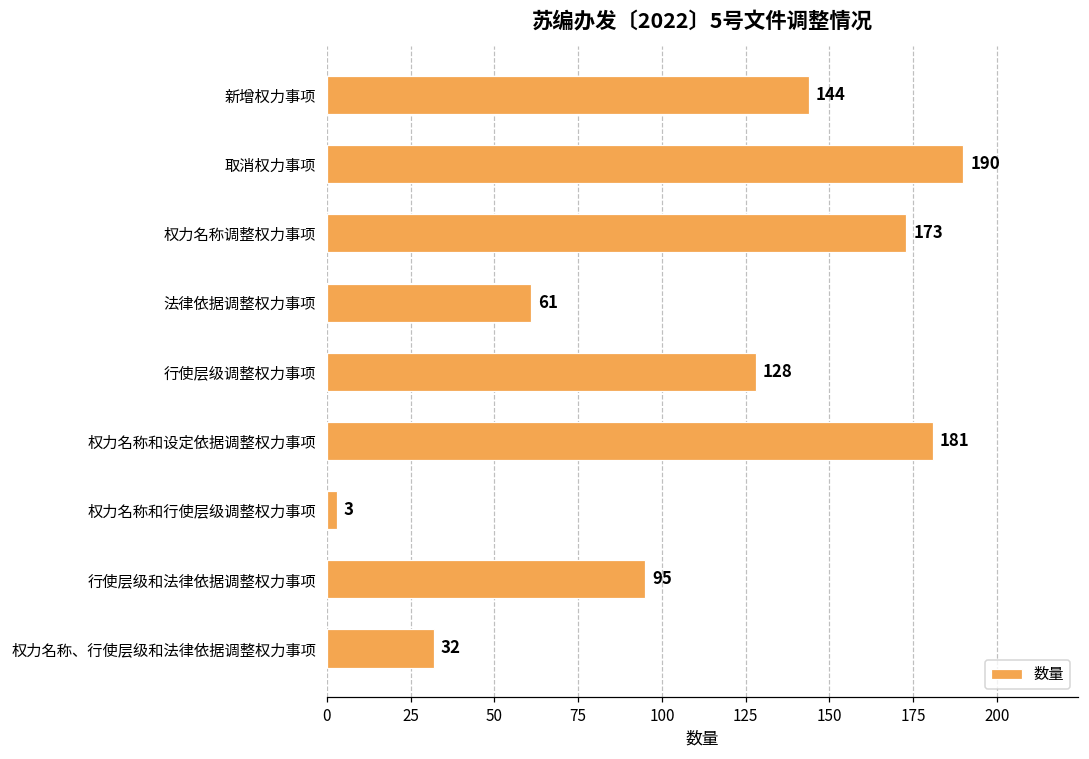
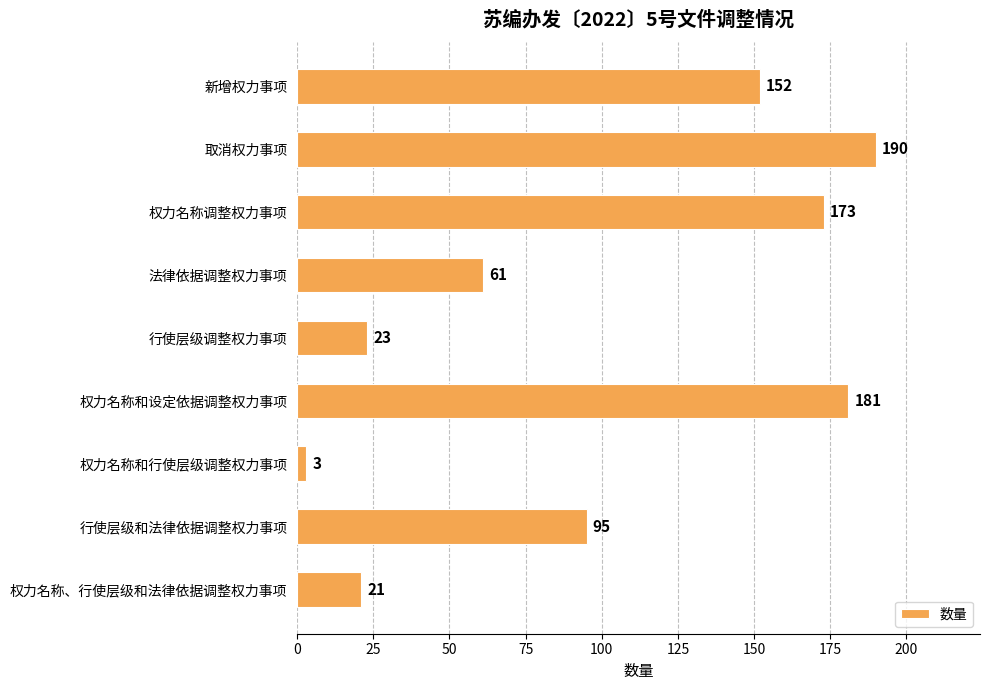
新增权力事项: 144 -> 152
行使层级调整权力事项: 128 -> 23
权力名称、行使层级和法律依据调整权力事项: 32 -> 21
